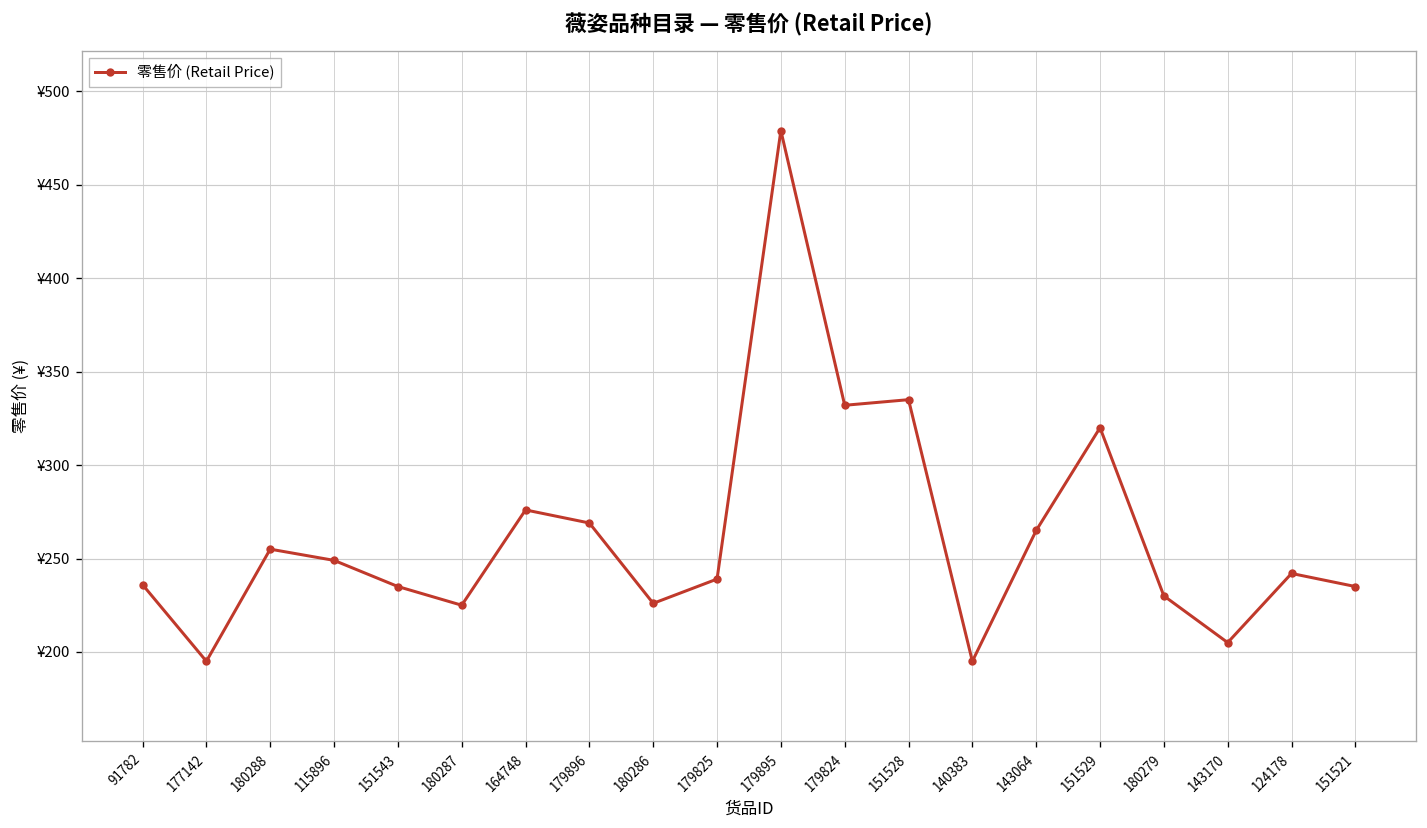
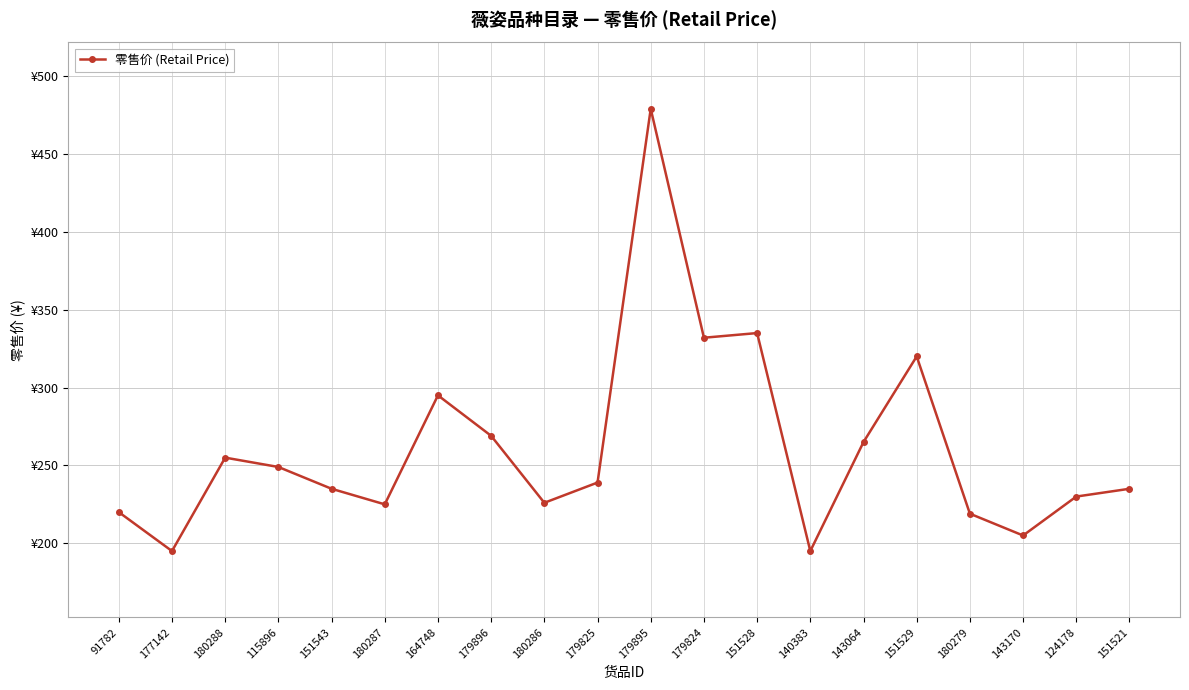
91782: ¥236 -> ¥220
164748: ¥276 -> ¥295
180279: ¥230 -> ¥219
124178: ¥242 -> ¥230
